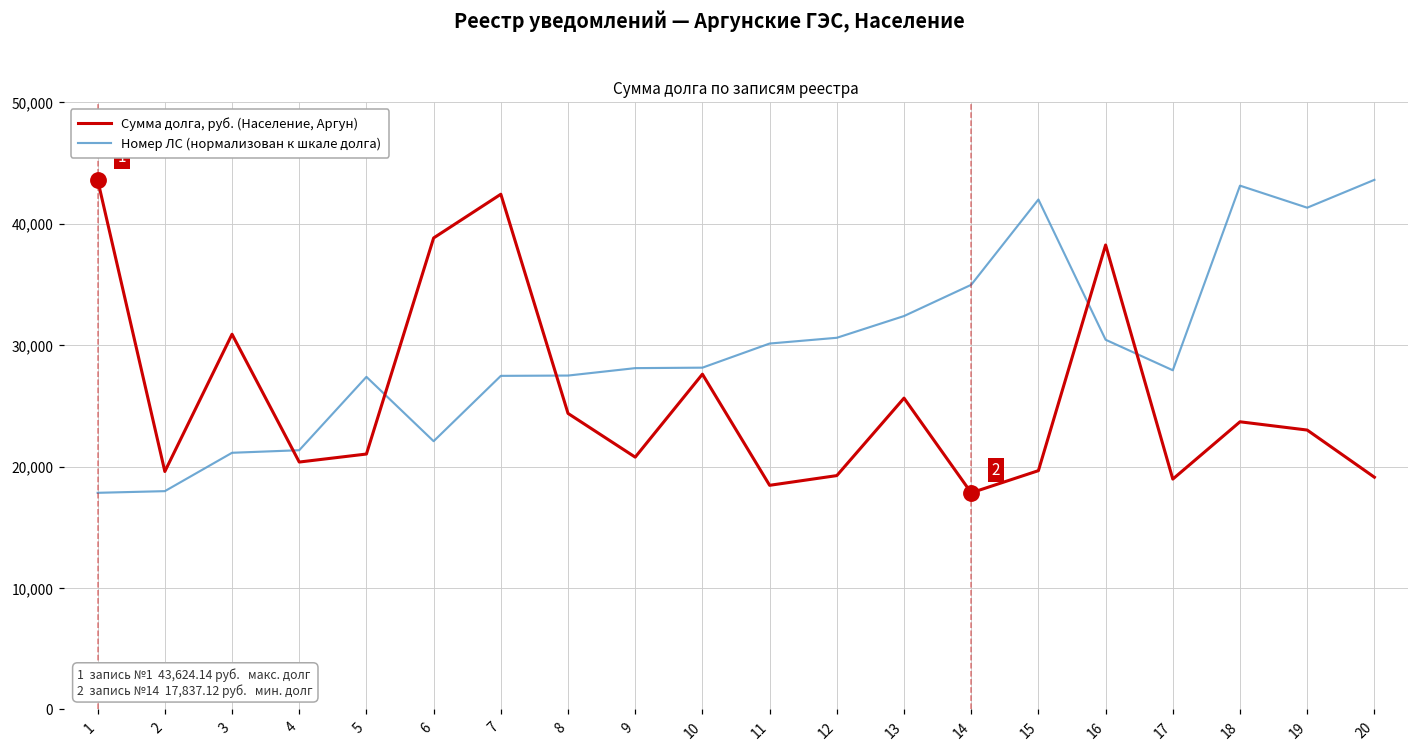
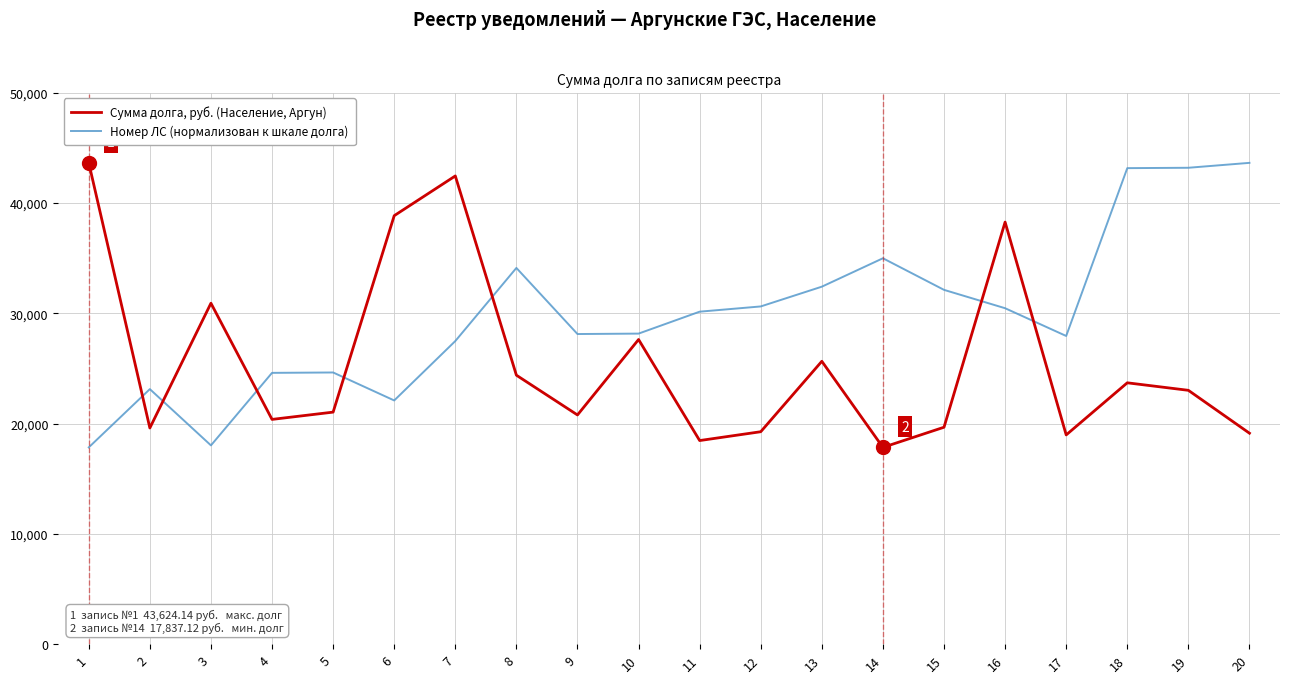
Номер ЛС (нормализован к шкале долга), 2: 18,000 -> 23,100
Номер ЛС (нормализован к шкале долга), 3: 21,100 -> 18,000
Номер ЛС (нормализован к шкале долга), 4: 21,300 -> 24,600
Номер ЛС (нормализован к шкале долга), 5: 27,400 -> 24,600
Номер ЛС (нормализован к шкале долга), 8: 27,500 -> 34,100
Номер ЛС (нормализован к шкале долга), 15: 42,000 -> 32,100
Номер ЛС (нормализован к шкале долга), 19: 41,300 -> 43,200
